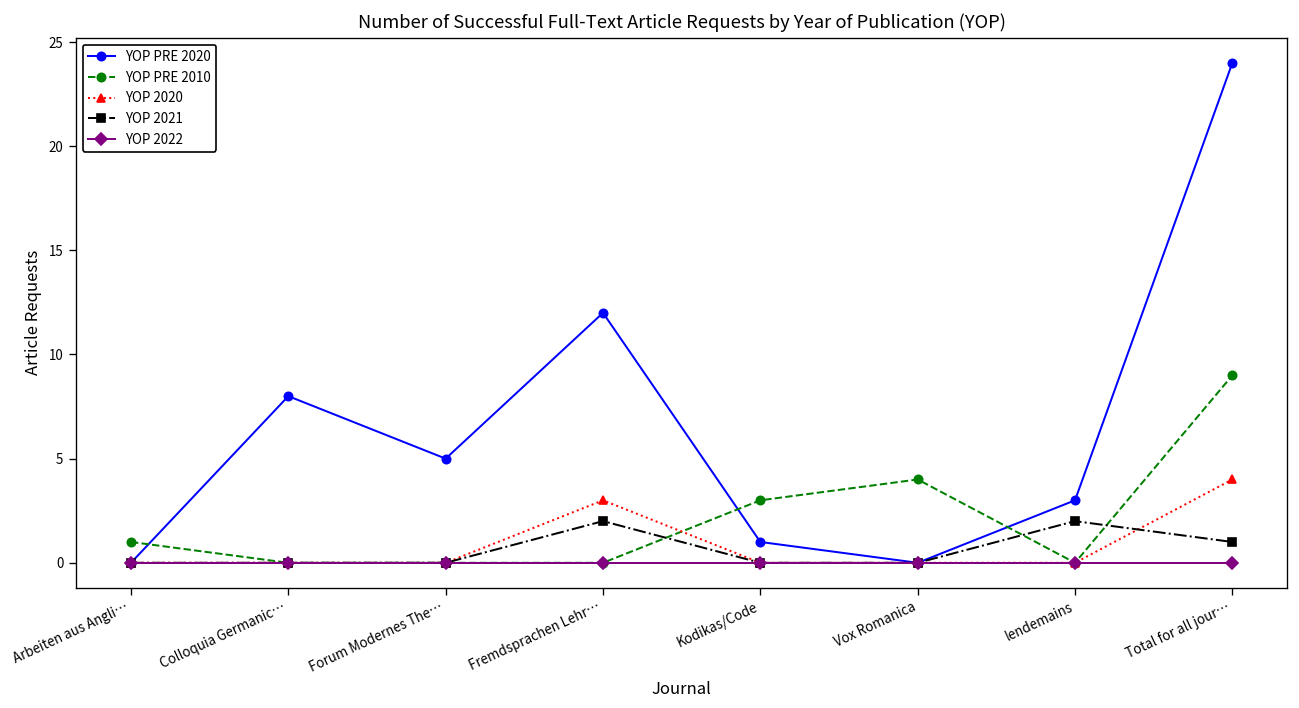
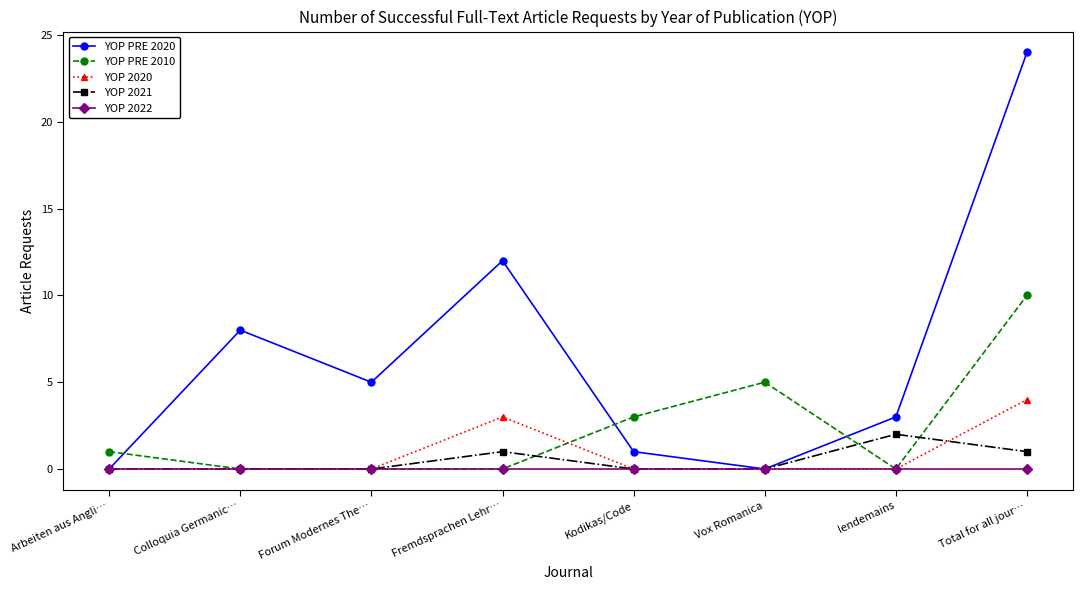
YOP 2021, Fremdsprachen Lehr…: 2 -> 1
YOP PRE 2010, Vox Romanica: 4 -> 5
YOP PRE 2010, Total for all jour…: 9 -> 10
